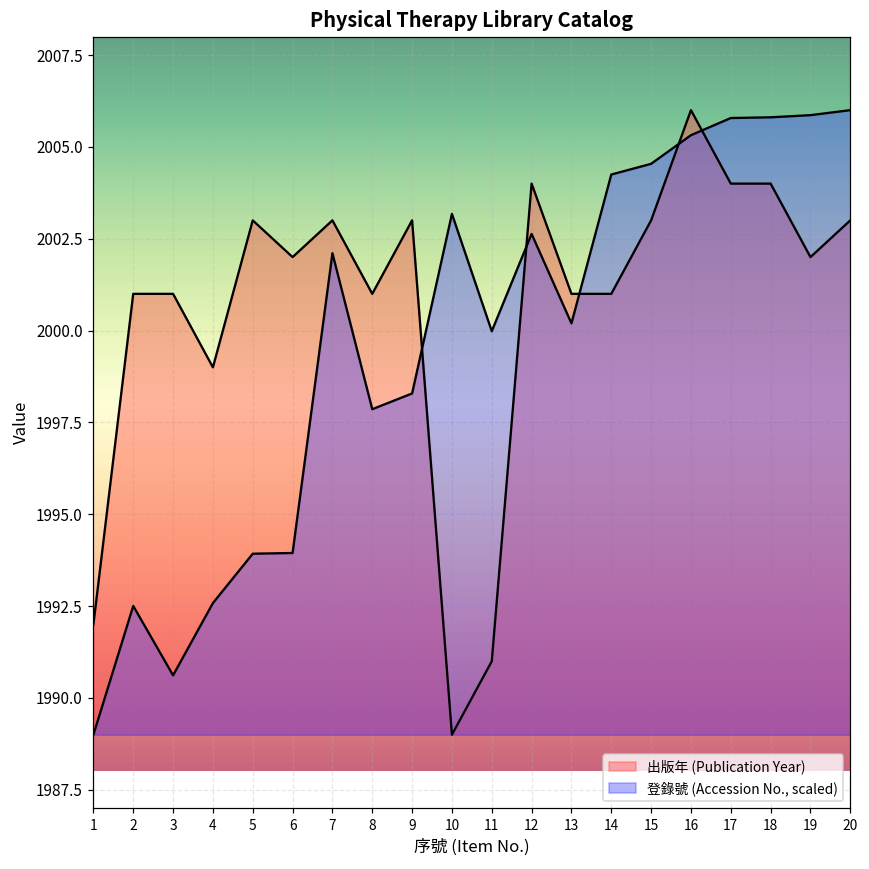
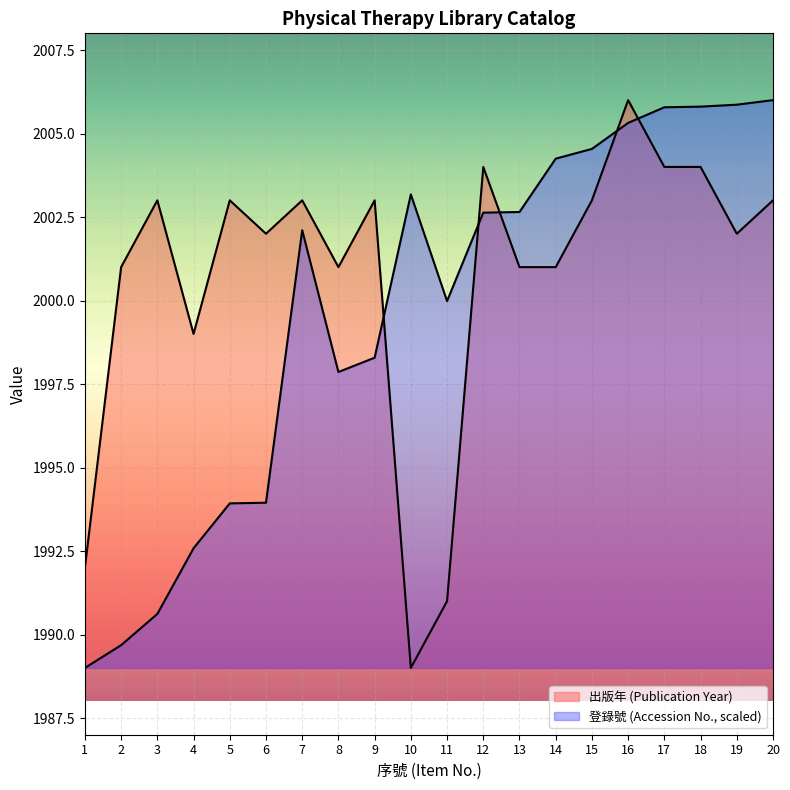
登錄號 (Accession No., scaled), 2: 1992.5 -> 1989.7
出版年 (Publication Year), 3: 2001 -> 2003
登錄號 (Accession No., scaled), 13: 2000.2 -> 2002.7
